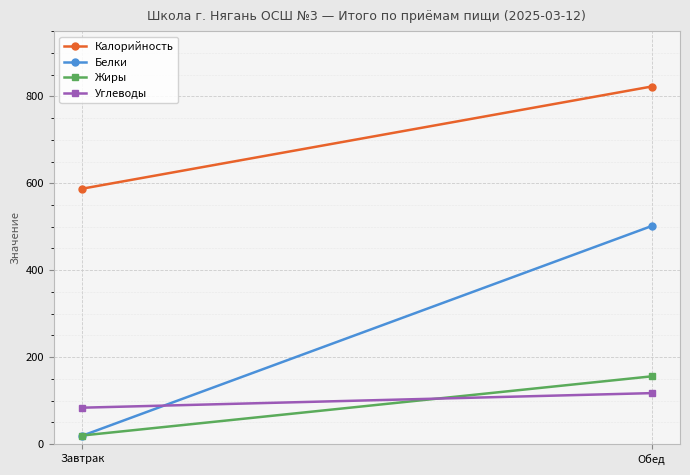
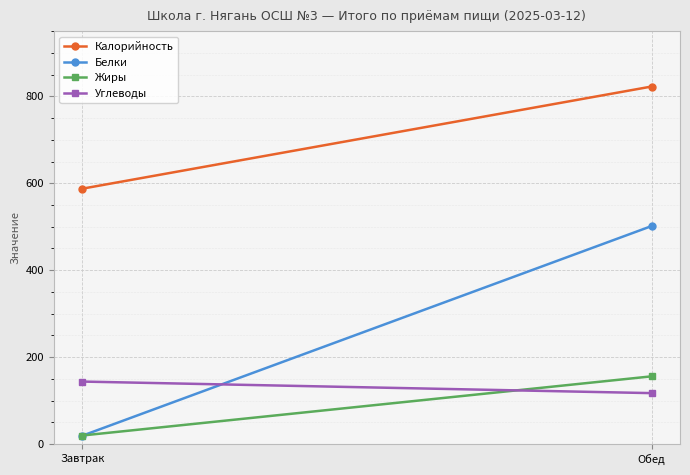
Углеводы, Завтрак: 80 -> 140
